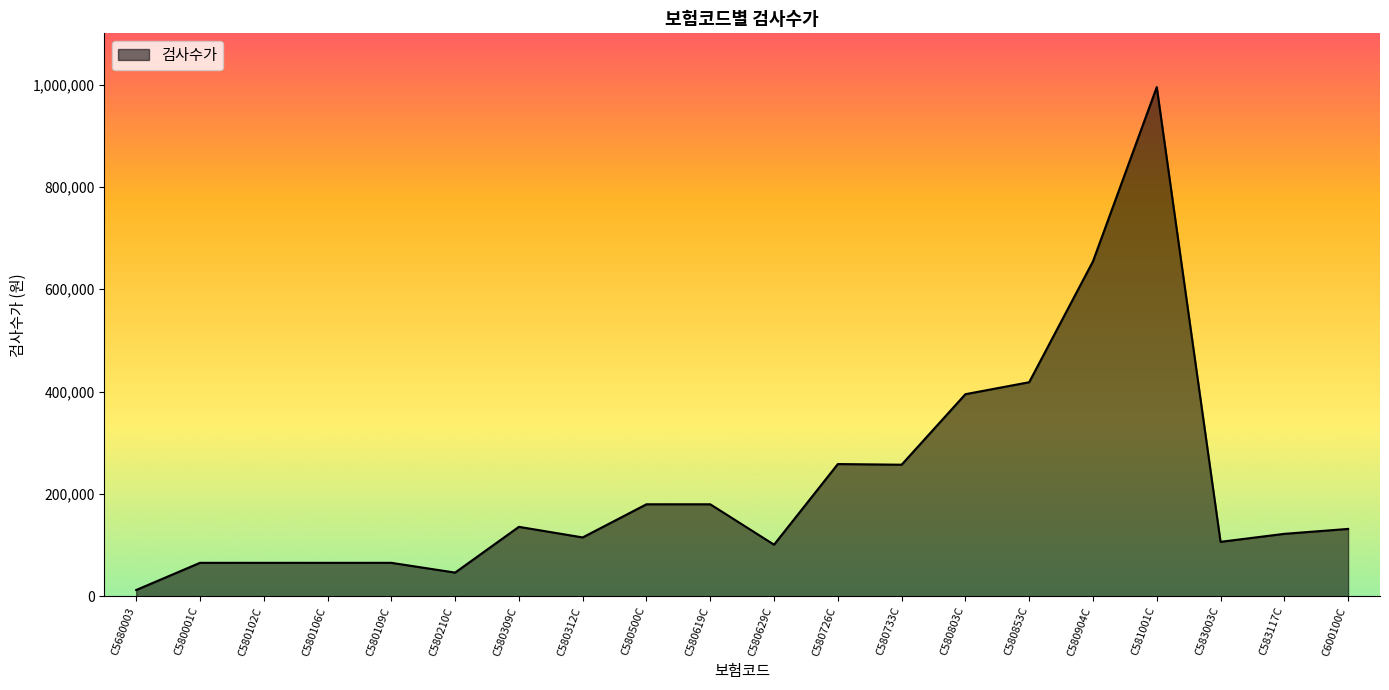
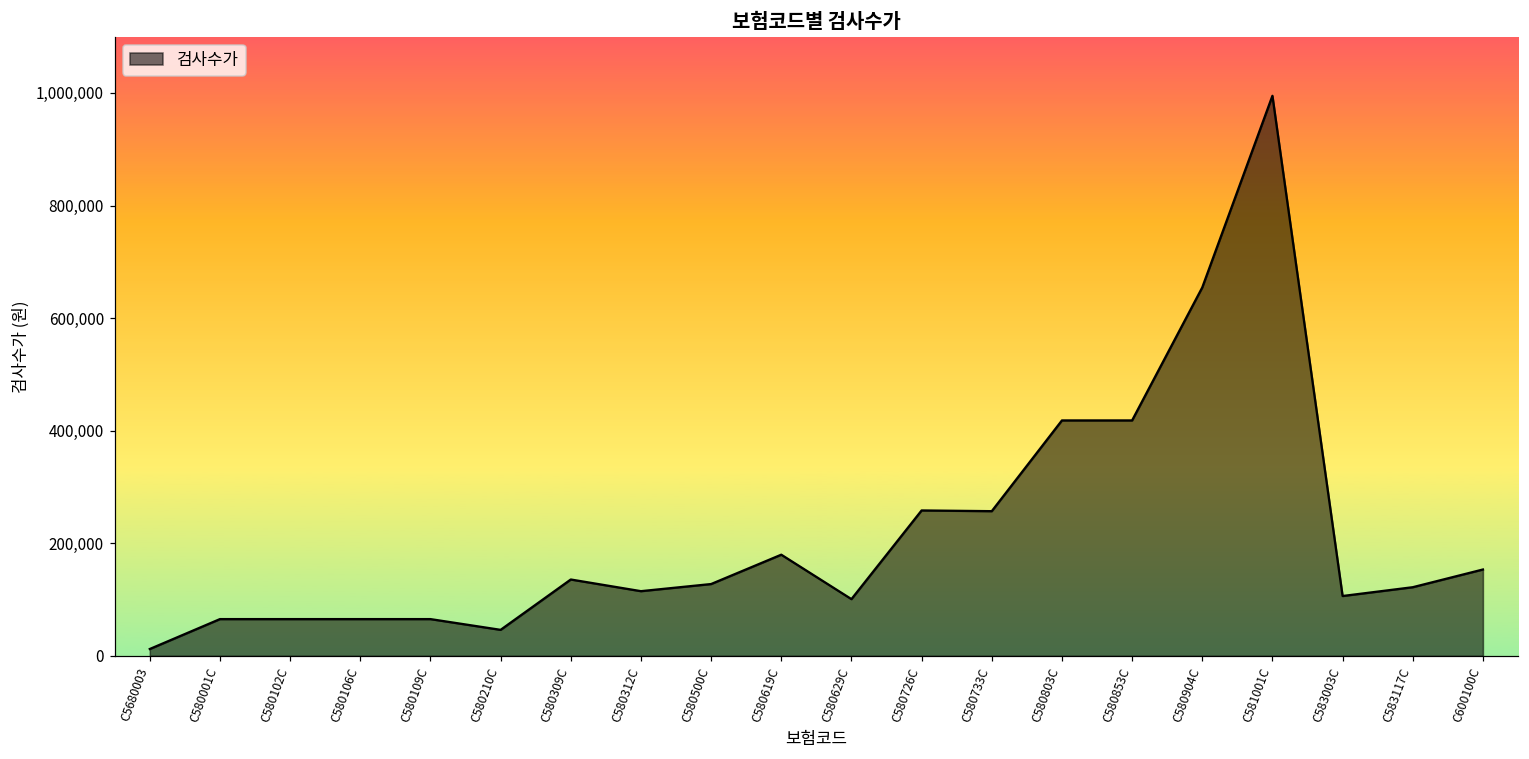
C580500C: 180,000 -> 130,000
C580803C: 390,000 -> 420,000
C600100C: 130,000 -> 150,000
